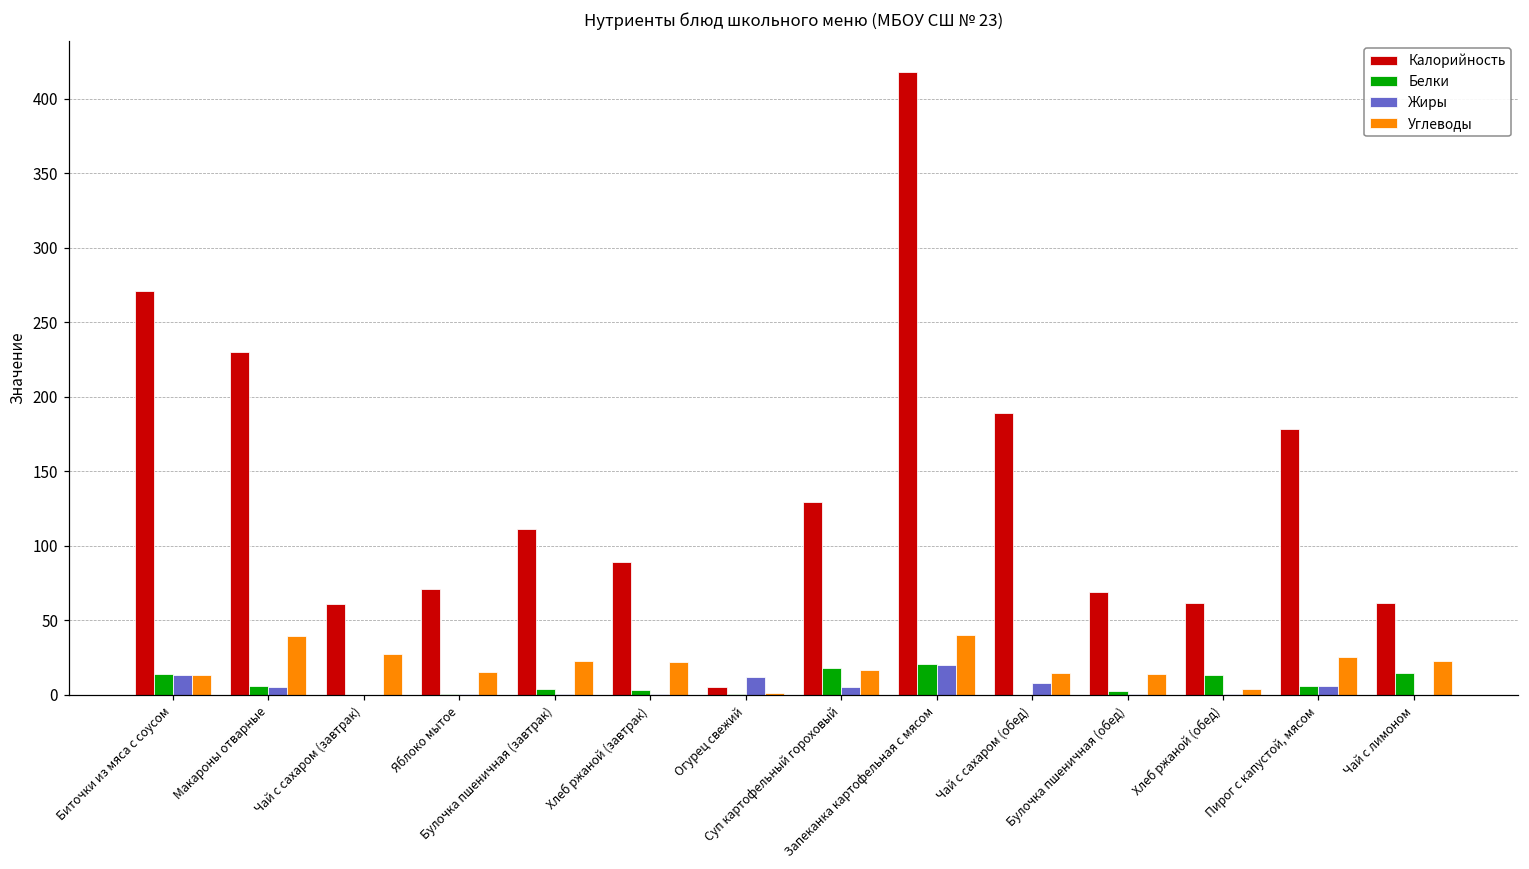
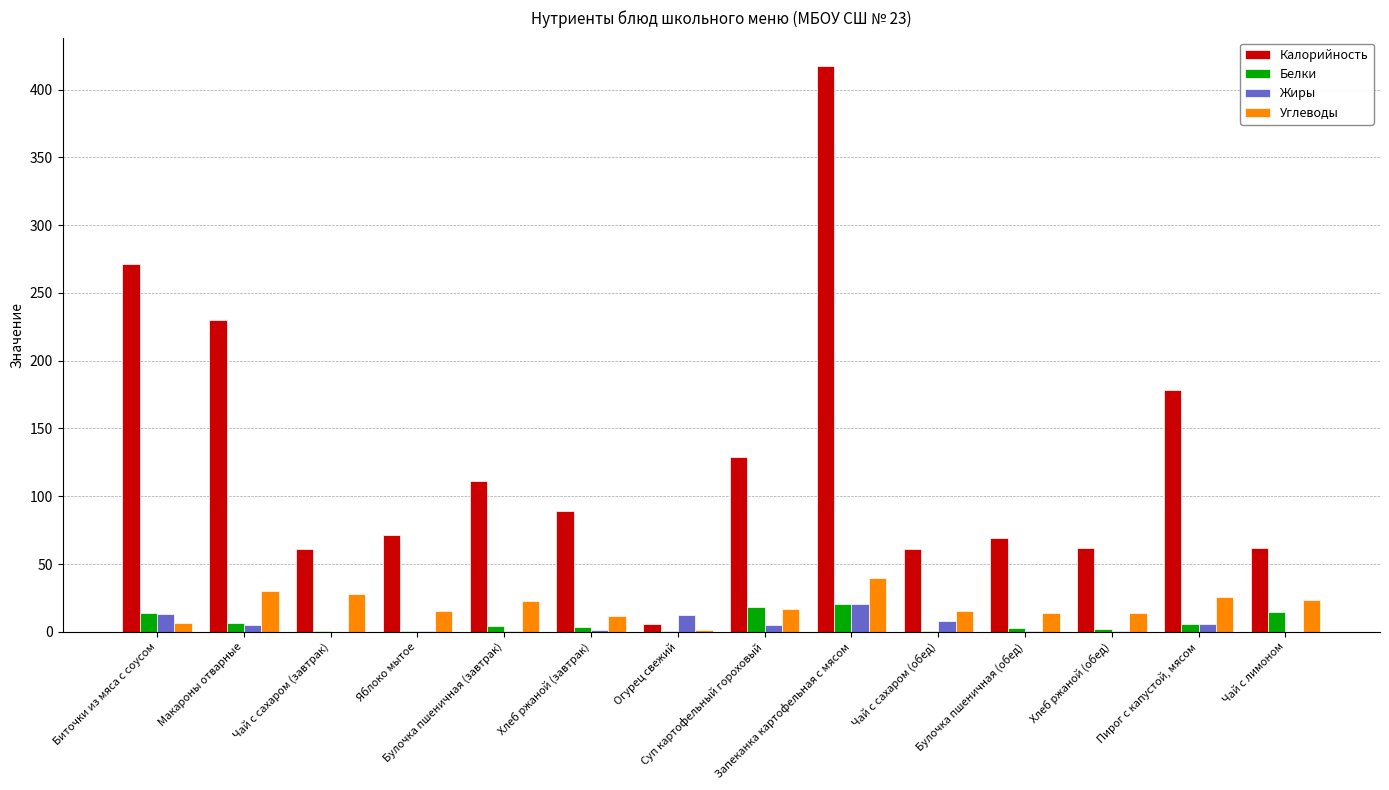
Углеводы, Биточки из мяса с соусом: 13 -> 7
Углеводы, Макароны отварные: 39 -> 30
Углеводы, Хлеб ржаной (завтрак): 22 -> 12
Калорийность, Чай с сахаром (обед): 189 -> 61
Белки, Хлеб ржаной (обед): 13 -> 2
Углеводы, Хлеб ржаной (обед): 4 -> 14
